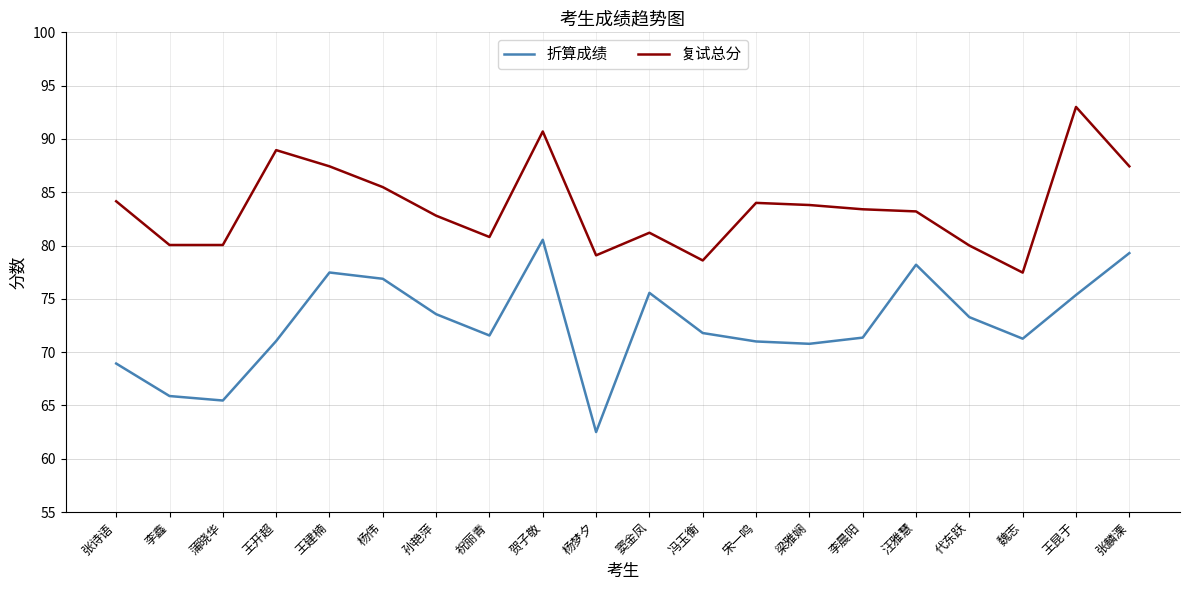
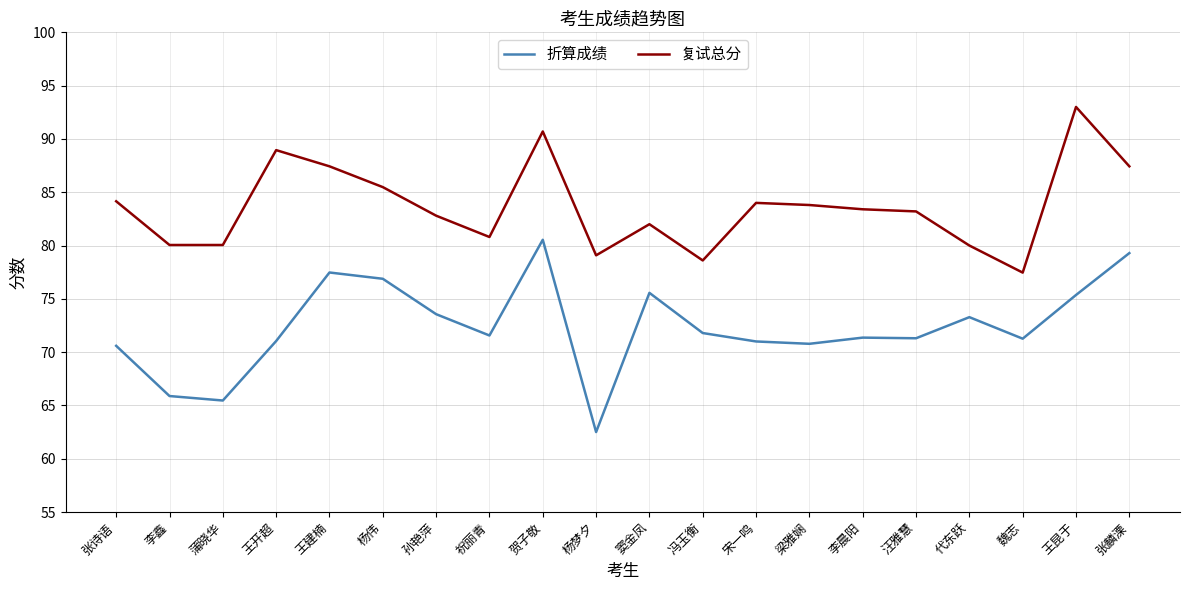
折算成绩, 张诗语: 68.9 -> 70.6
复试总分, 窦金凤: 81.2 -> 82.0
折算成绩, 汪雅慧: 78.2 -> 71.3
